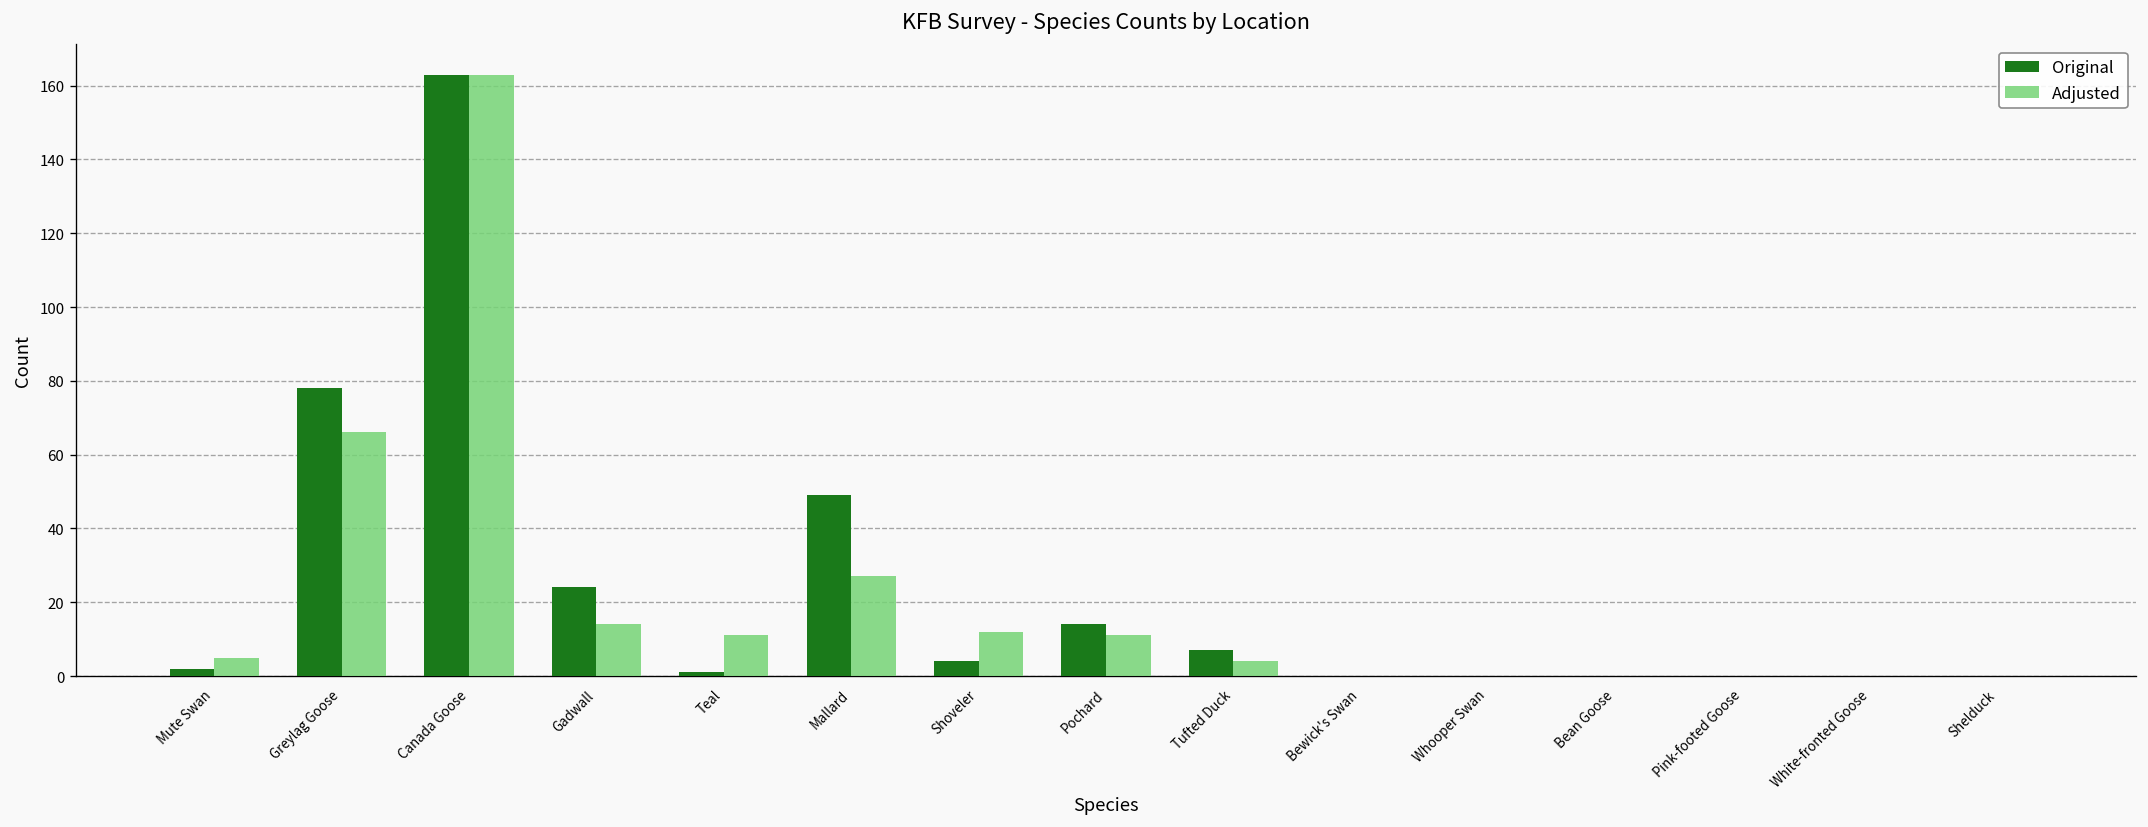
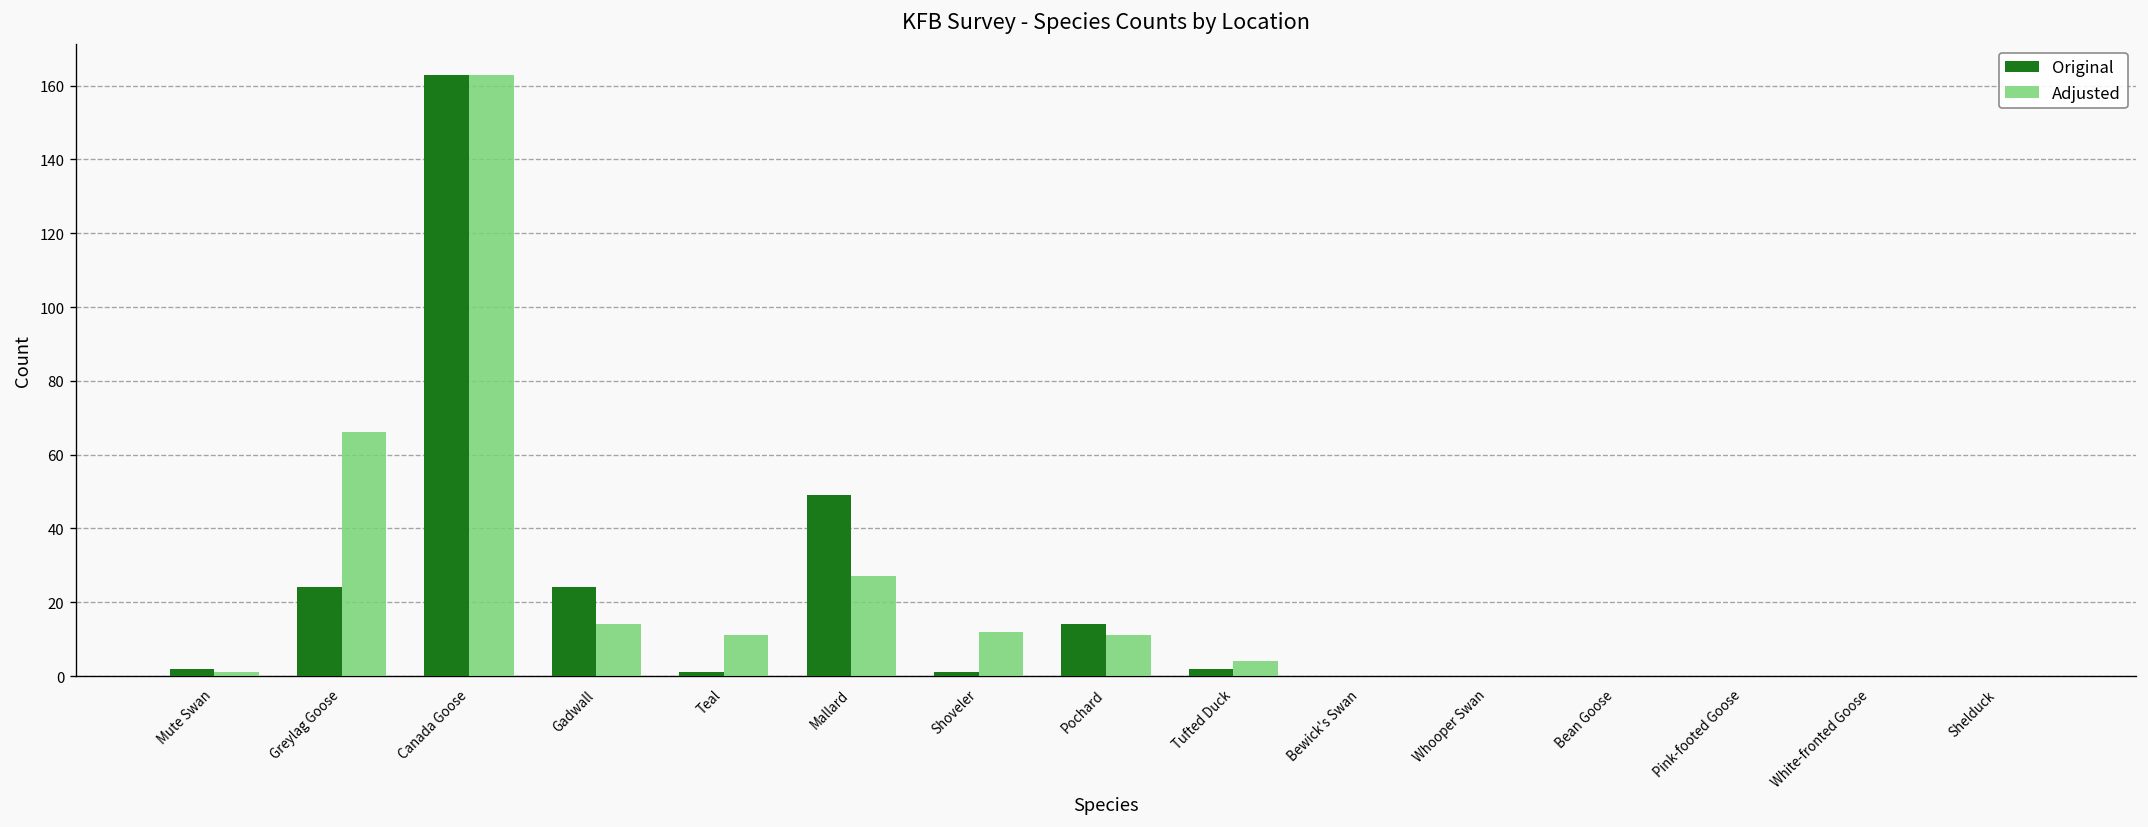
Adjusted, Mute Swan: 5 -> 1
Original, Greylag Goose: 78 -> 24
Original, Shoveler: 4 -> 1
Original, Tufted Duck: 7 -> 2
